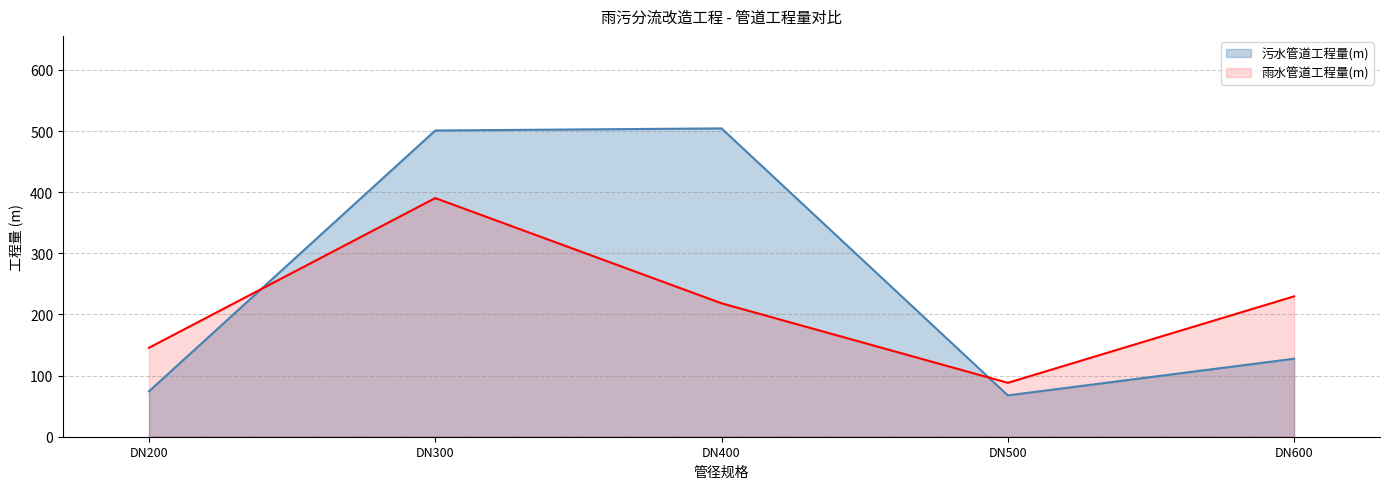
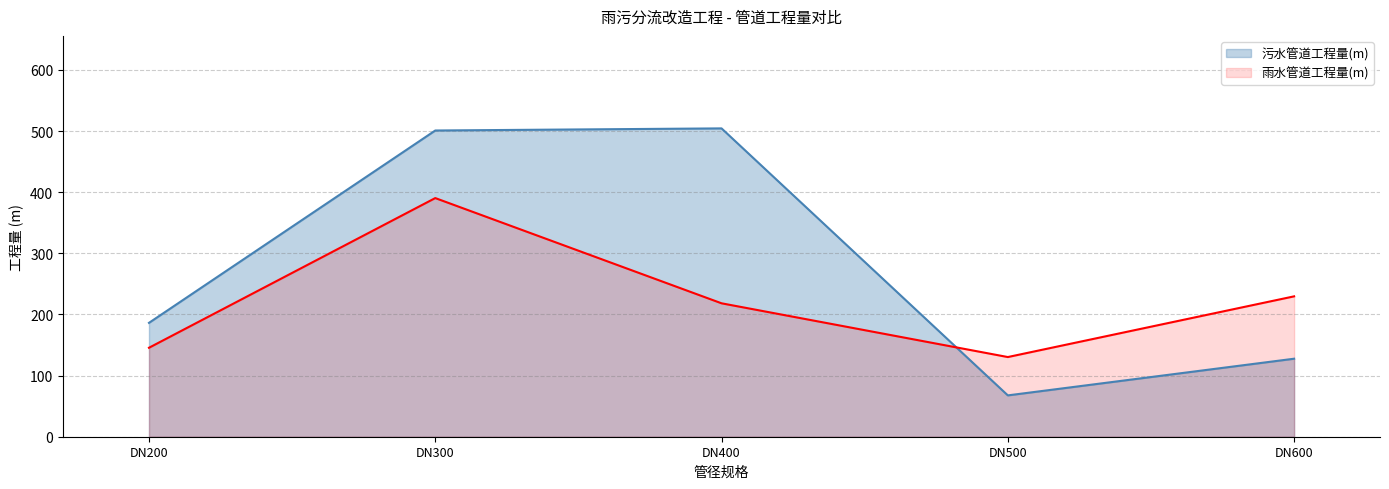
污水管道工程量(m), DN200: 70 -> 190
雨水管道工程量(m), DN500: 90 -> 130
